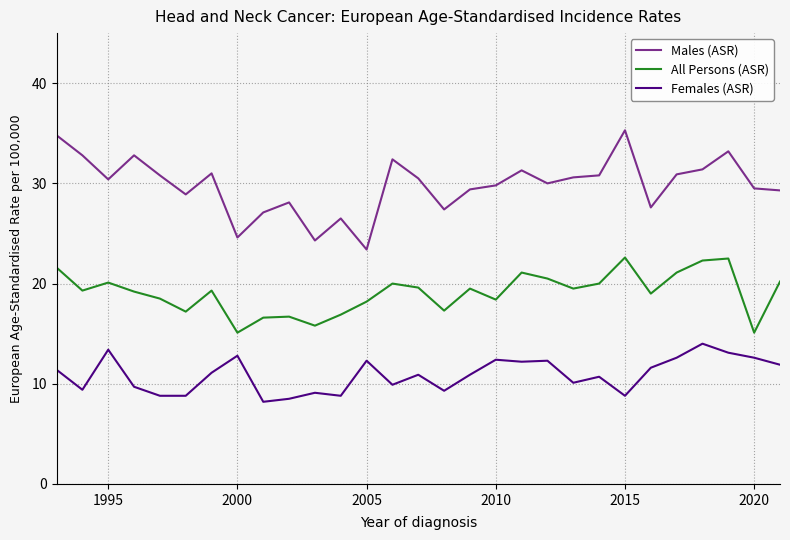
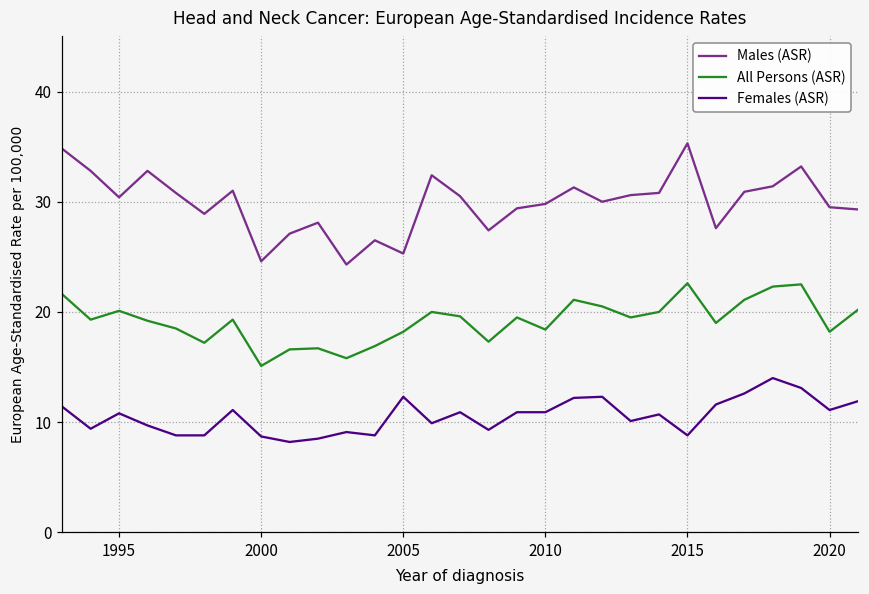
Females (ASR), 1995: 13.4 -> 10.8
Females (ASR), 2000: 12.8 -> 8.7
Males (ASR), 2005: 23.4 -> 25.3
Females (ASR), 2010: 12.4 -> 10.9
All Persons (ASR), 2020: 15.1 -> 18.2
Females (ASR), 2020: 12.6 -> 11.1
